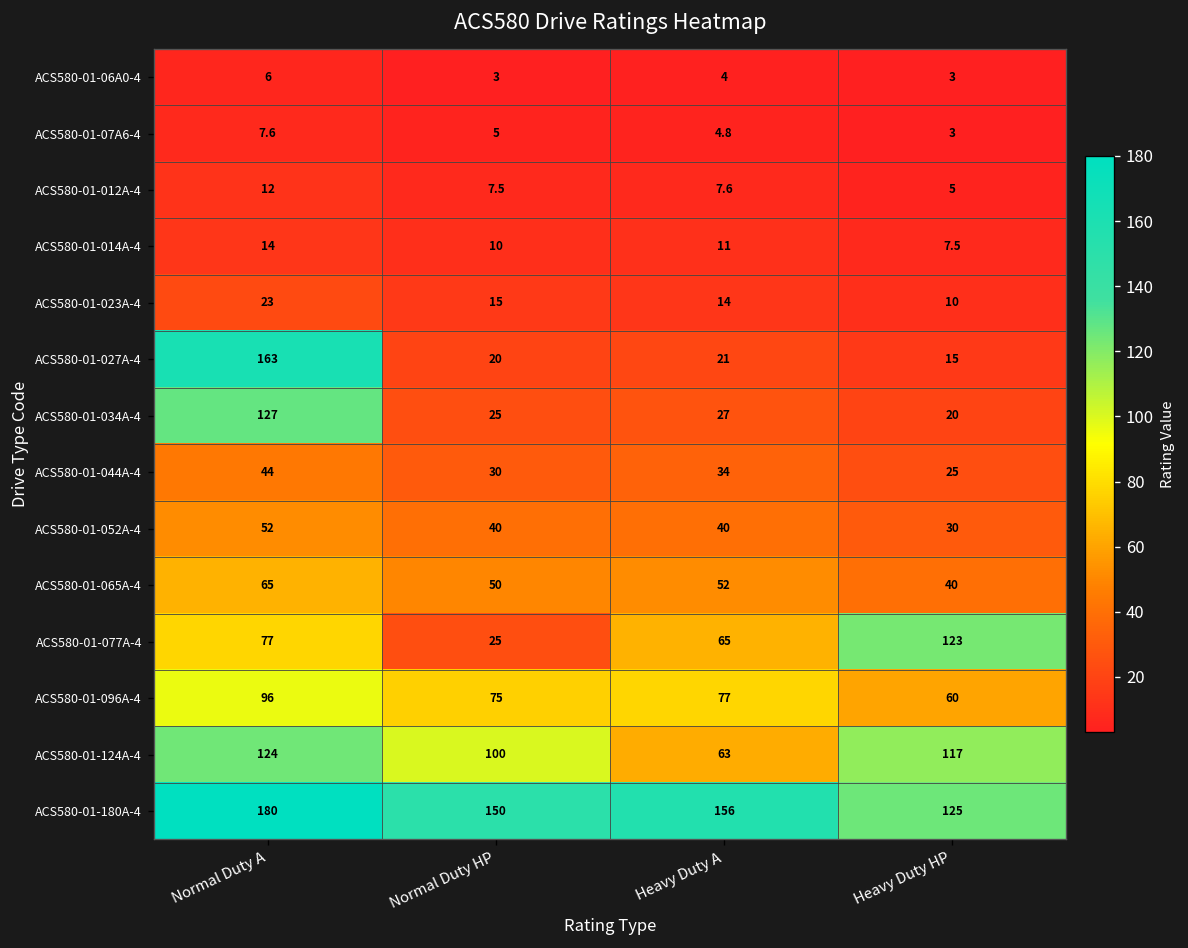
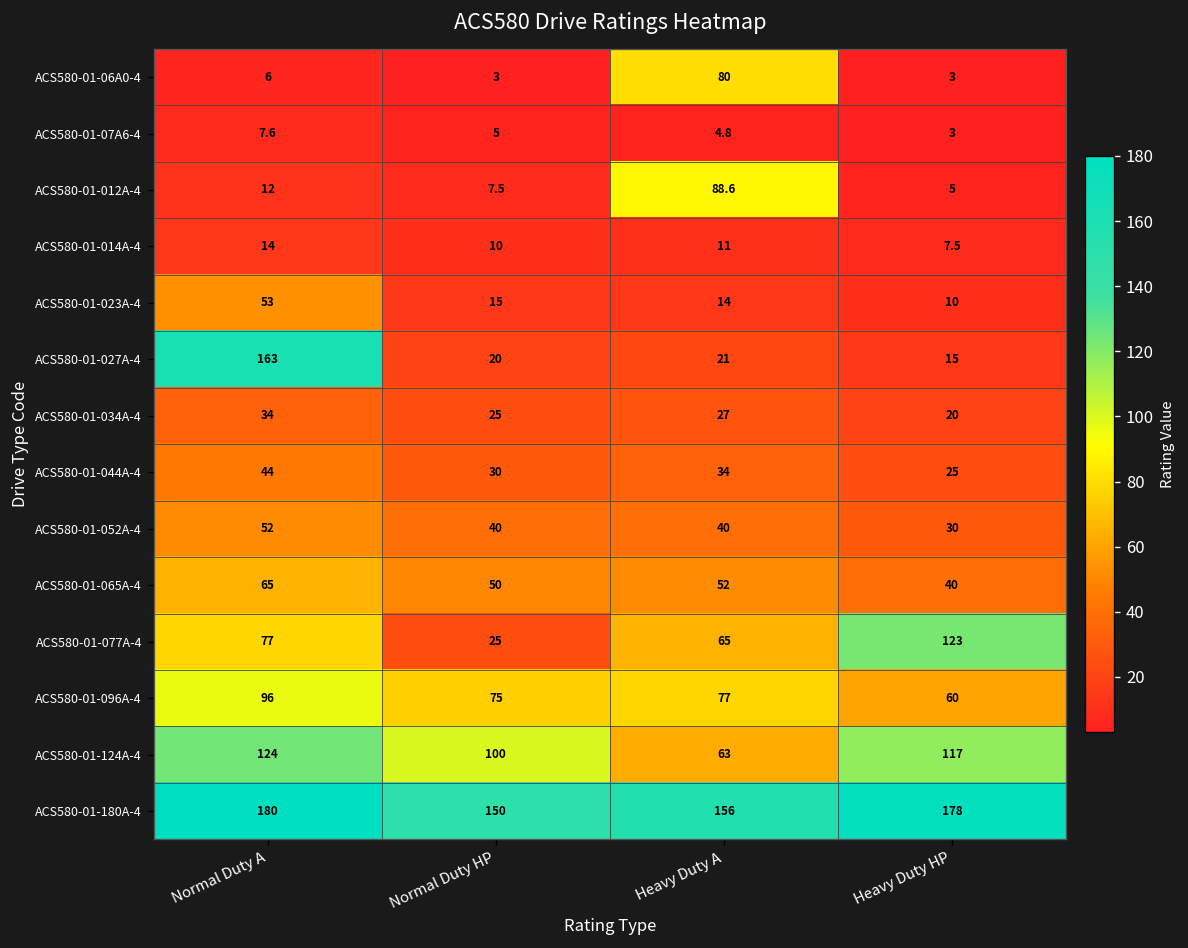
ACS580-01-06A0-4, Heavy Duty A: 4 -> 80
ACS580-01-012A-4, Heavy Duty A: 7.6 -> 88.6
ACS580-01-023A-4, Normal Duty A: 23 -> 53
ACS580-01-034A-4, Normal Duty A: 127 -> 34
ACS580-01-180A-4, Heavy Duty HP: 125 -> 178
